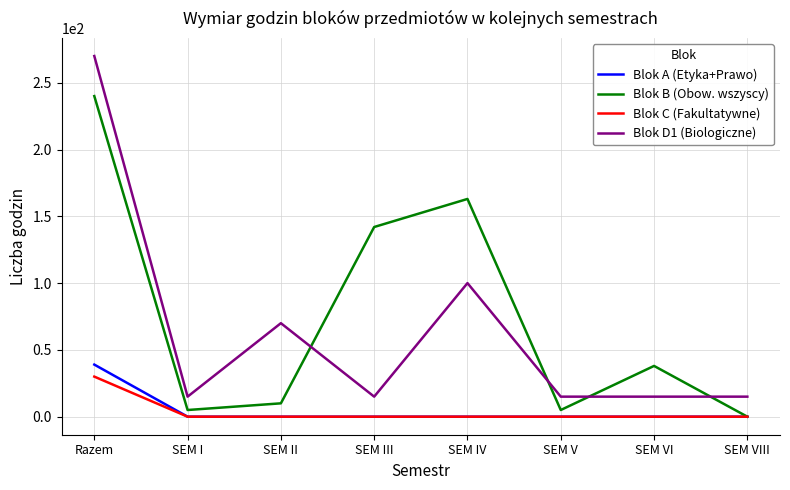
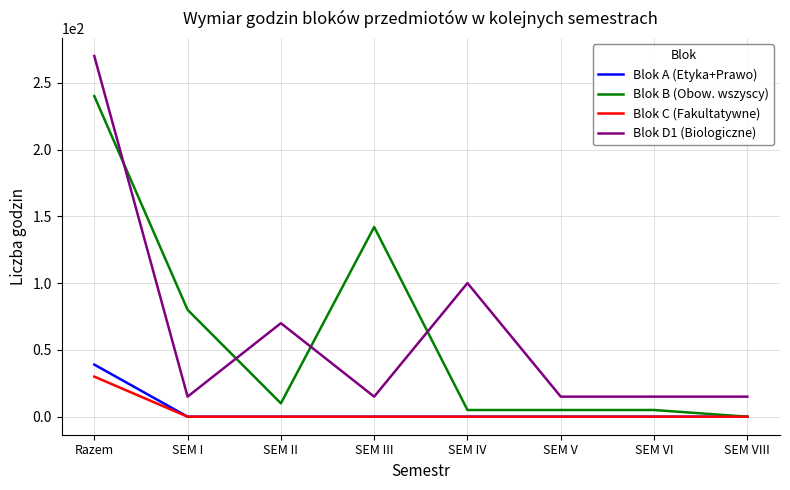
Blok B (Obow. wszyscy), SEM I: 5 -> 80
Blok B (Obow. wszyscy), SEM IV: 163 -> 5
Blok B (Obow. wszyscy), SEM VI: 38 -> 5
